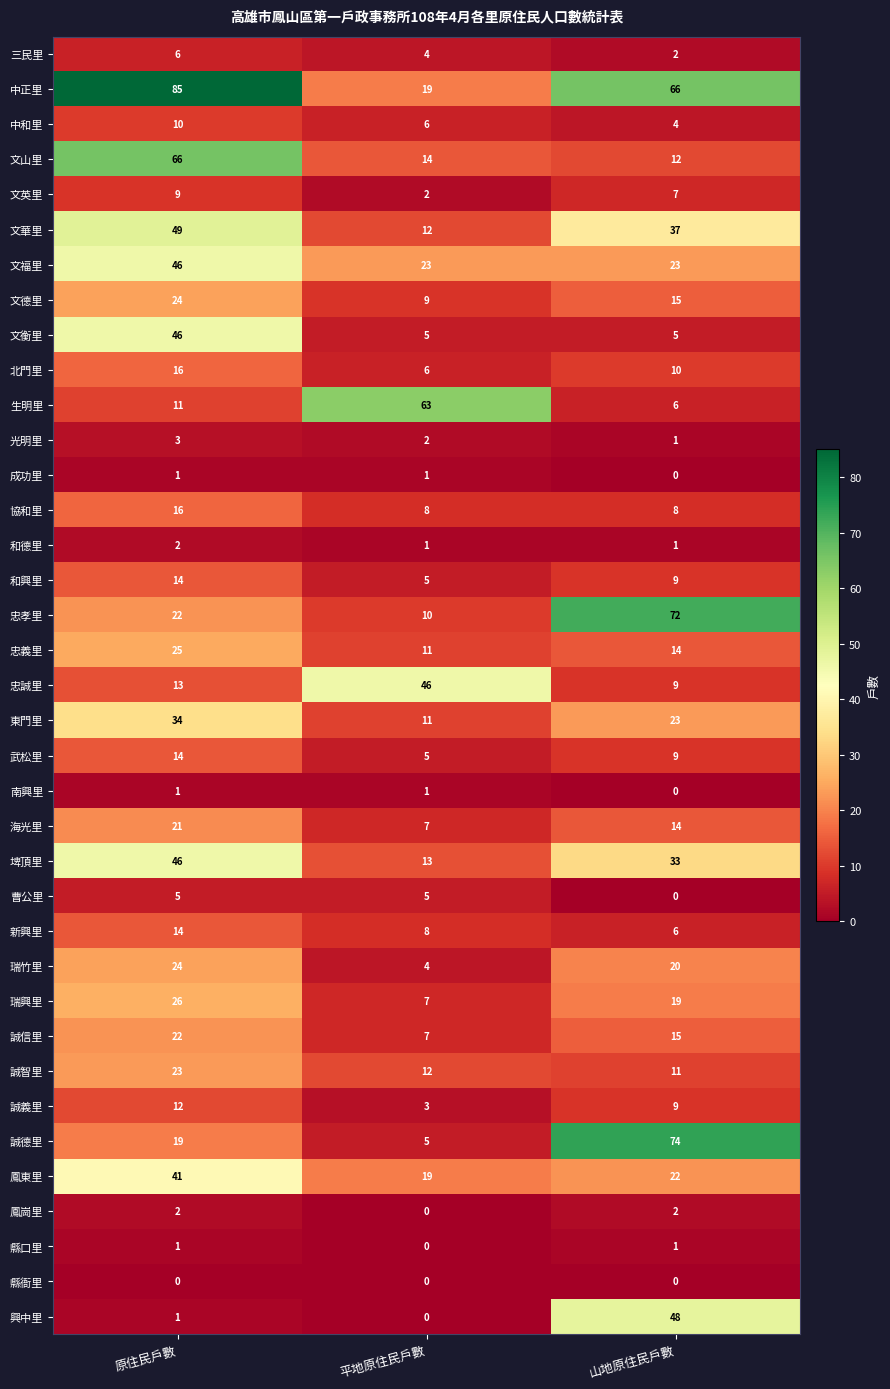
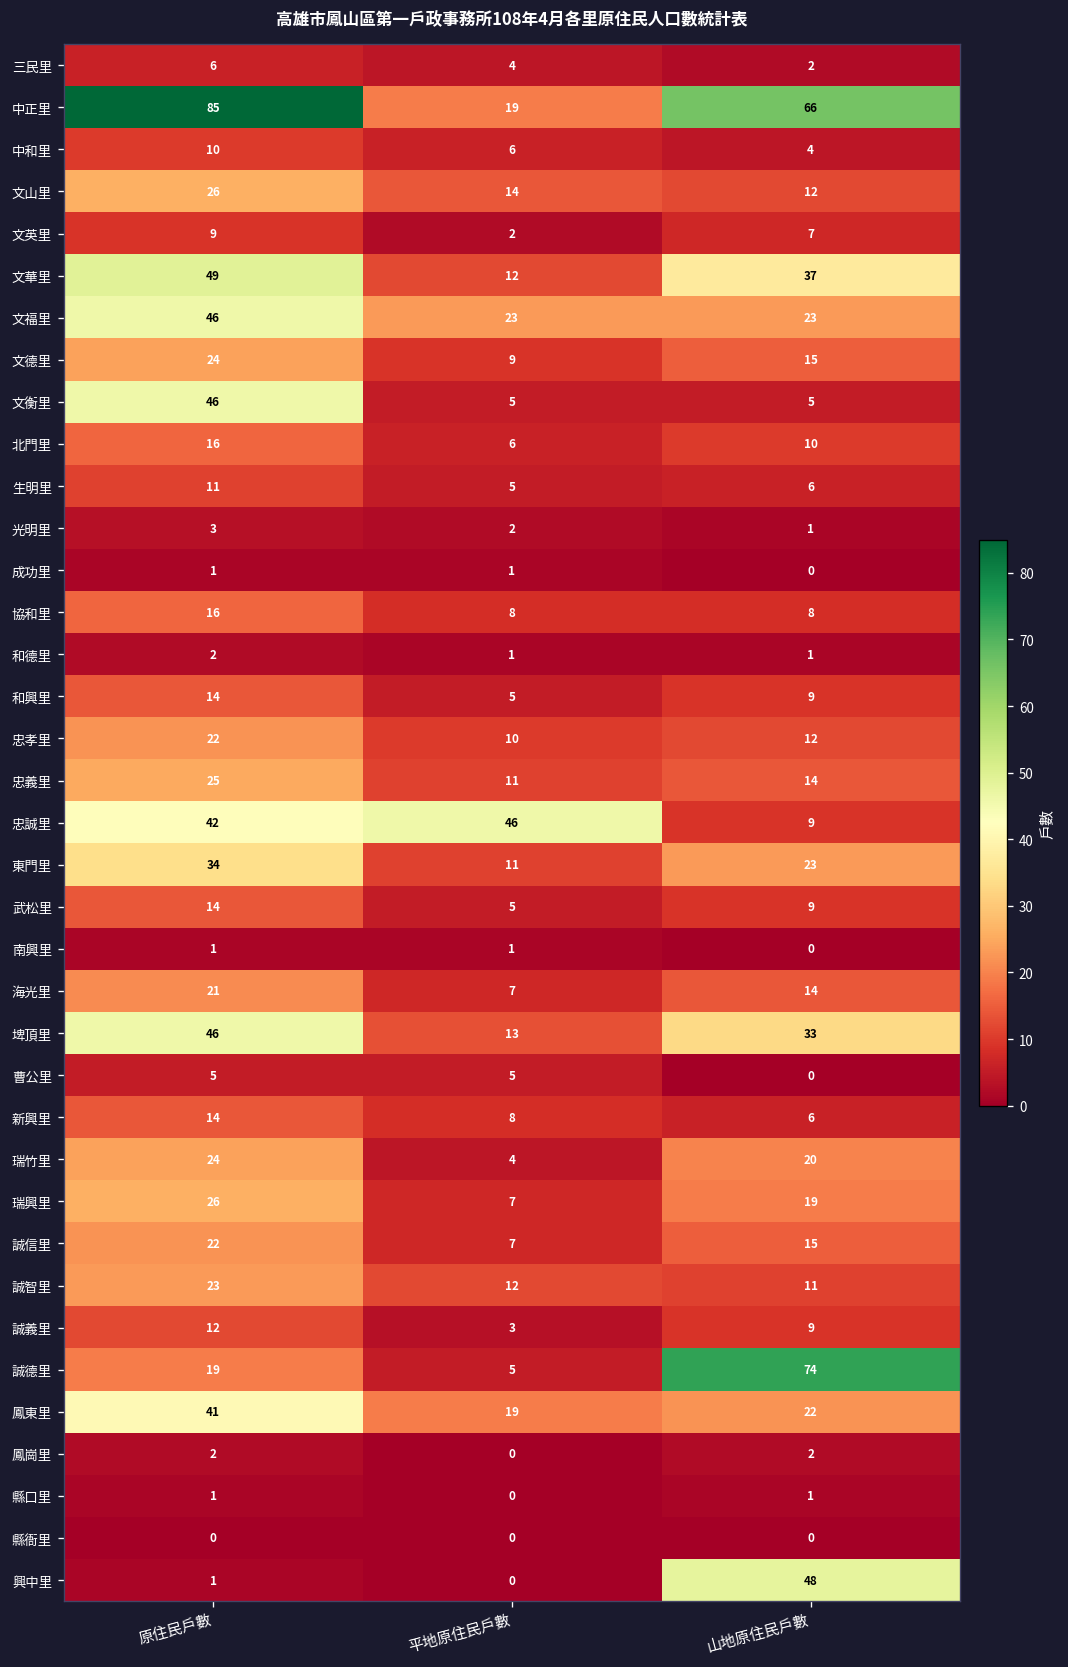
文山里, 原住民戶數: 66 -> 26
生明里, 平地原住民戶數: 63 -> 5
忠孝里, 山地原住民戶數: 72 -> 12
忠誠里, 原住民戶數: 13 -> 42
